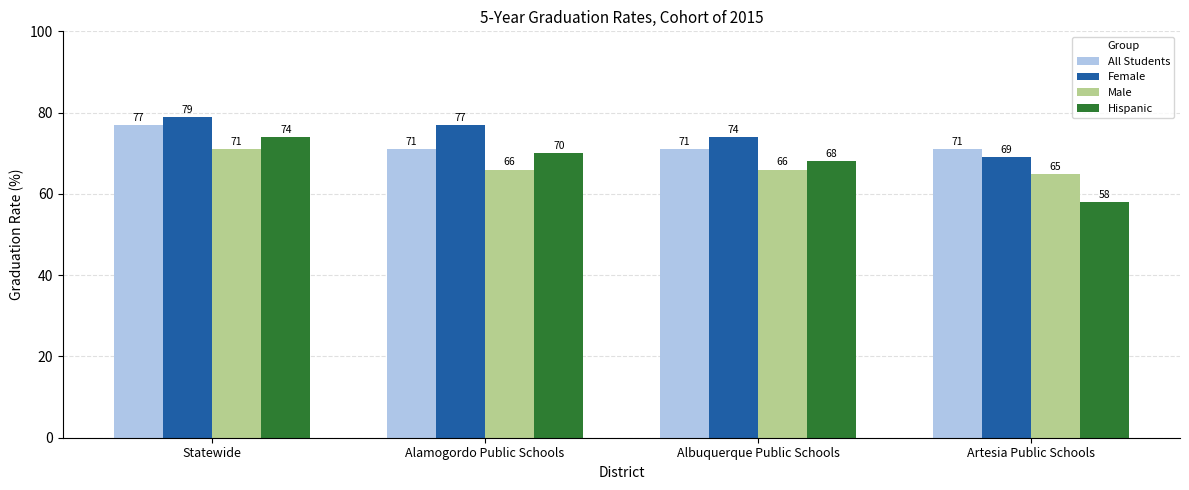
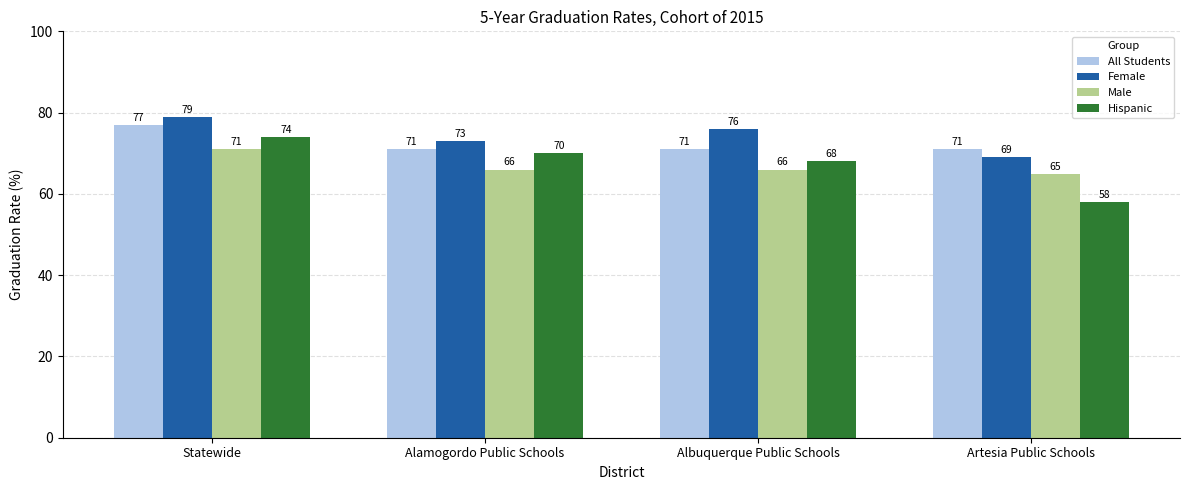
Female, Alamogordo Public Schools: 77 -> 73
Female, Albuquerque Public Schools: 74 -> 76
